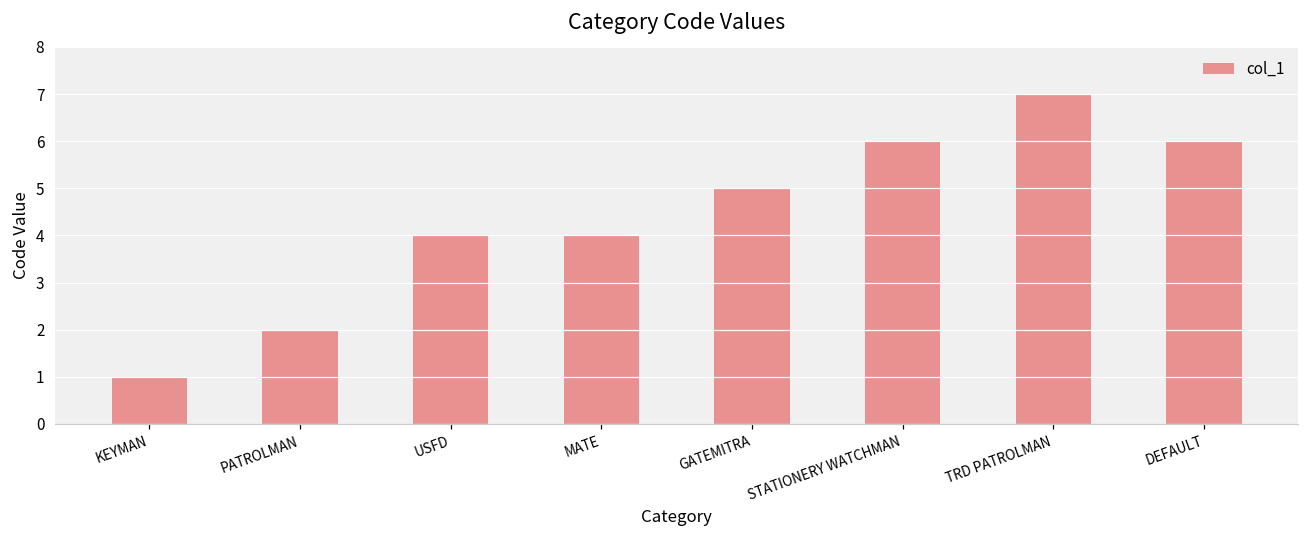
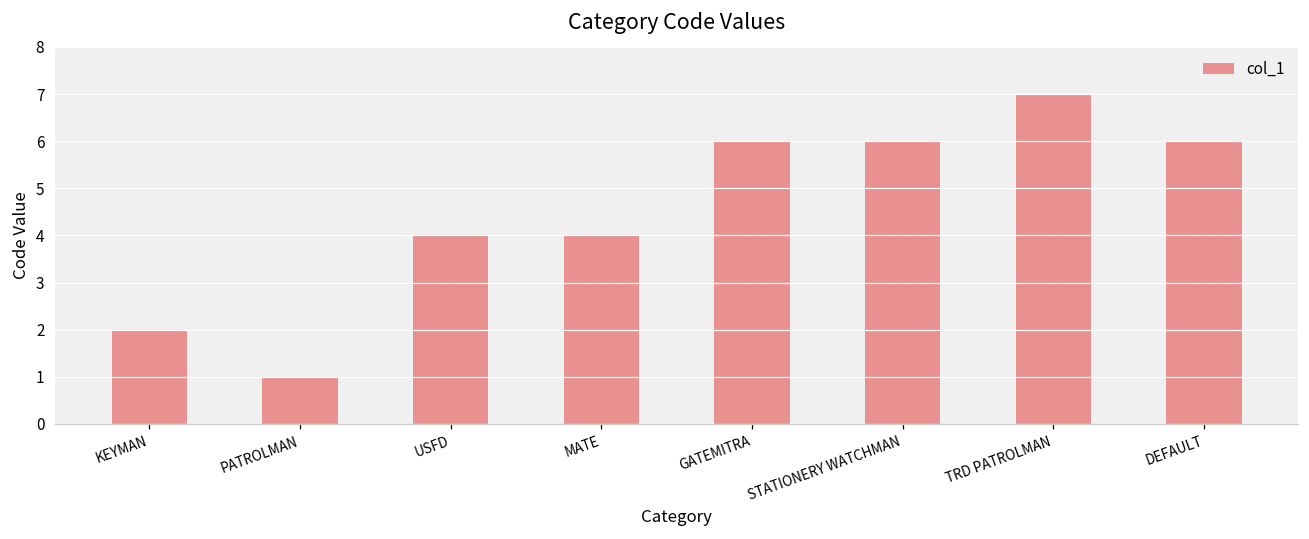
KEYMAN: 1 -> 2
PATROLMAN: 2 -> 1
GATEMITRA: 5 -> 6
